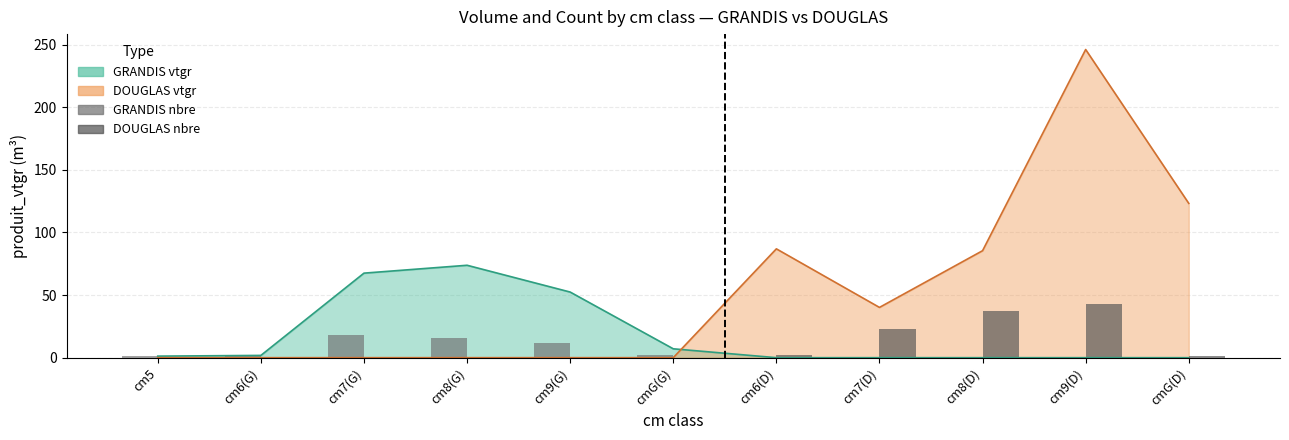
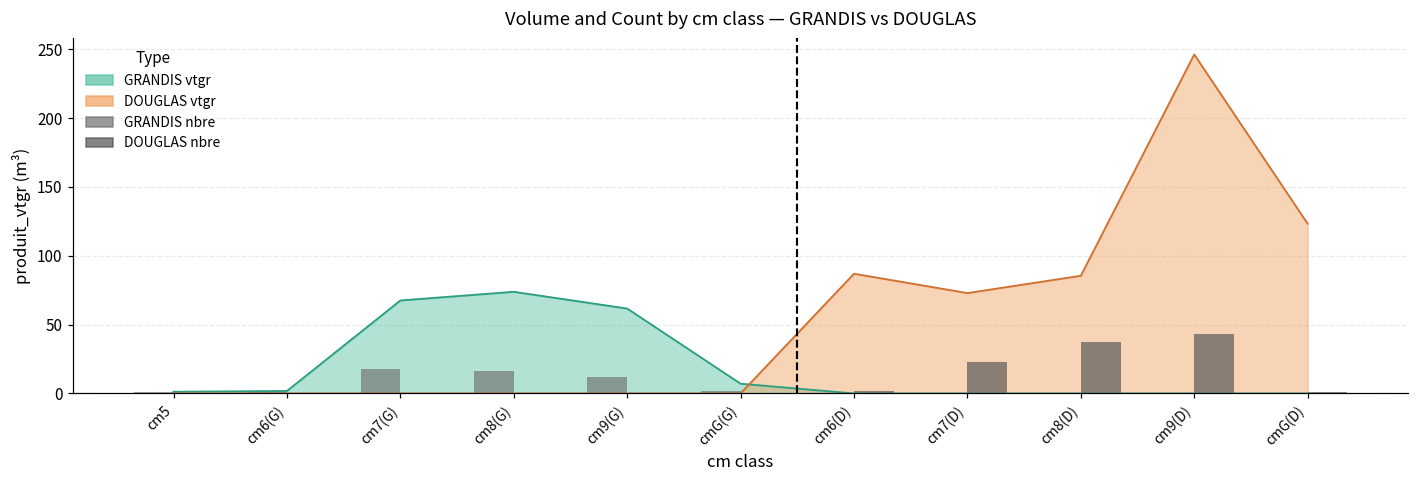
GRANDIS vtgr, cm9(G): 52 -> 62
DOUGLAS vtgr, cm7(D): 40 -> 73
